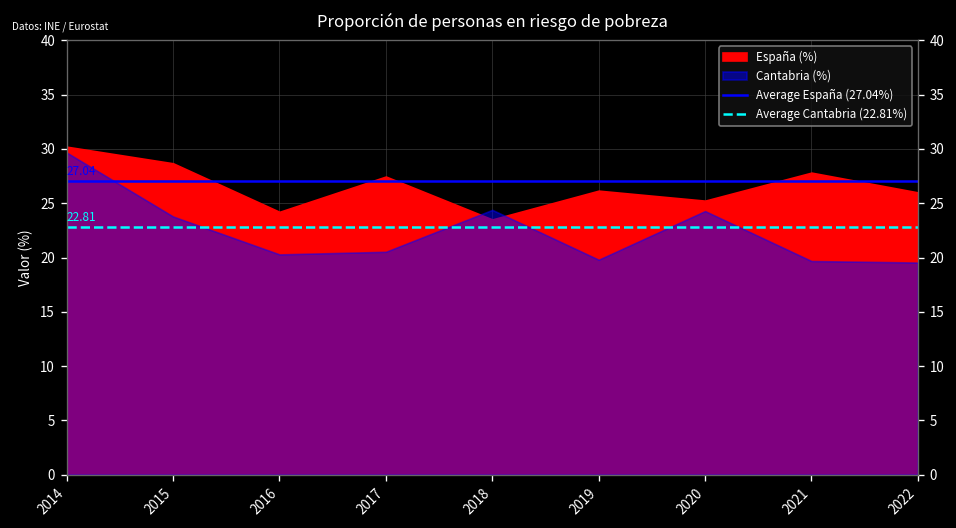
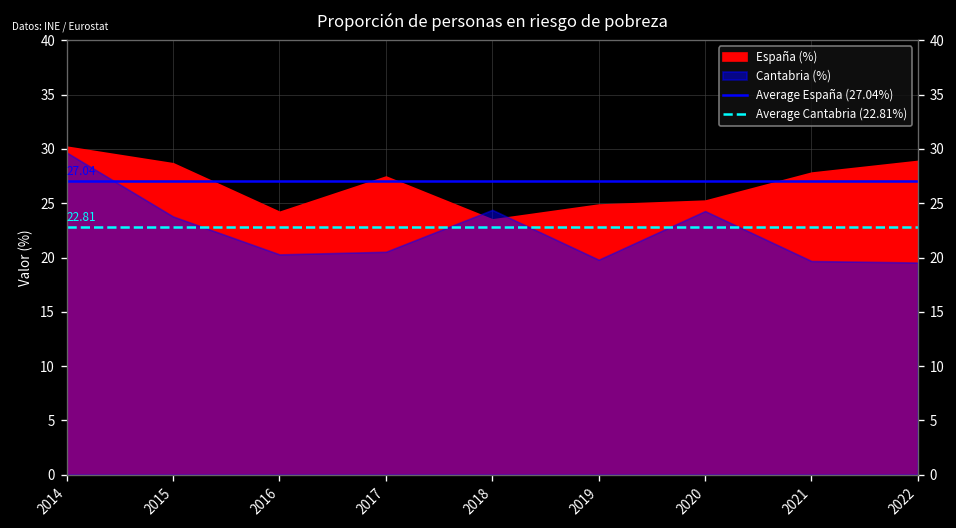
España (%), 2019: 26 -> 25
España (%), 2022: 26 -> 29
